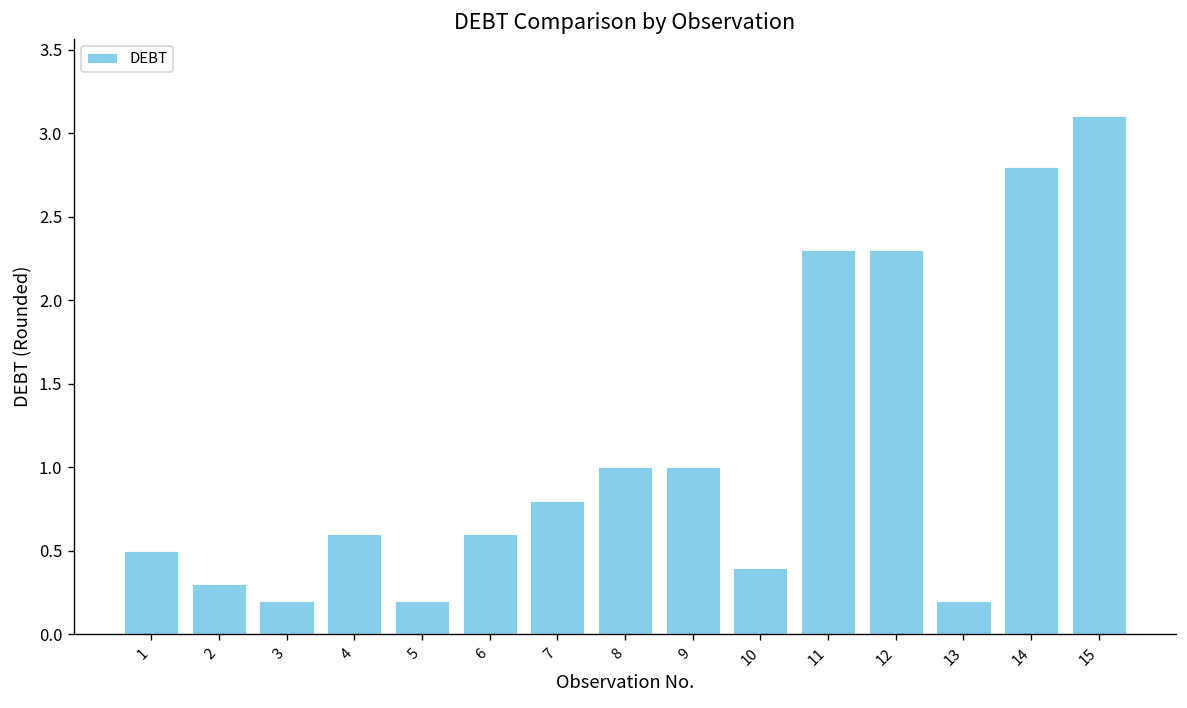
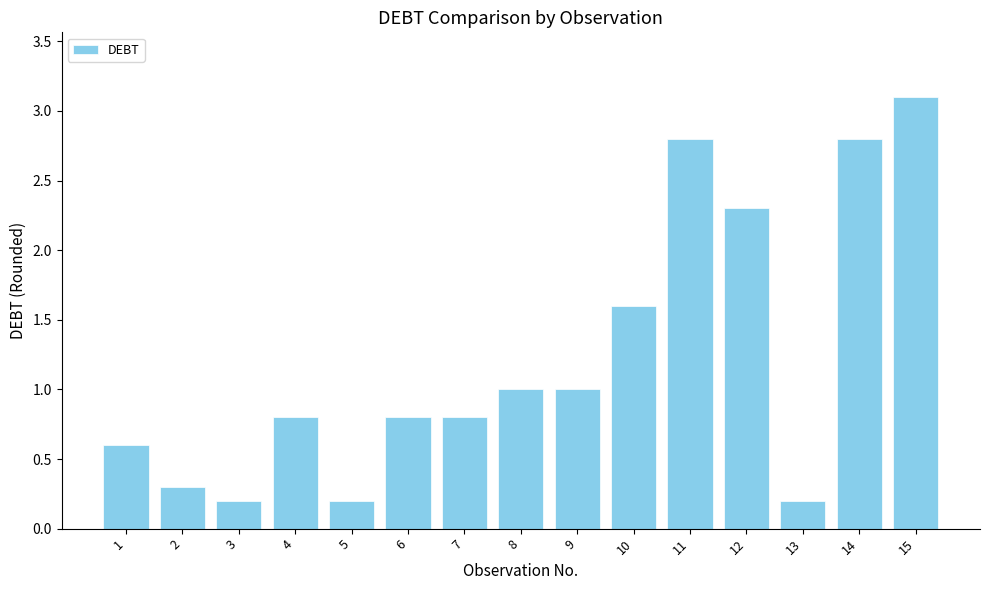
1: 0.5 -> 0.6
4: 0.6 -> 0.8
6: 0.6 -> 0.8
10: 0.4 -> 1.6
11: 2.3 -> 2.8
